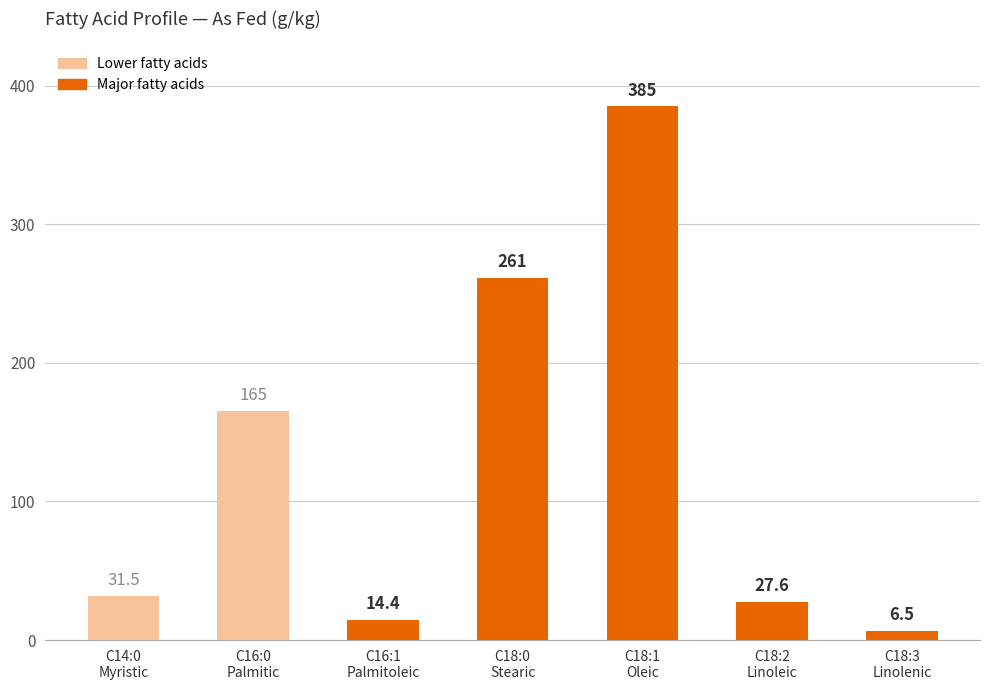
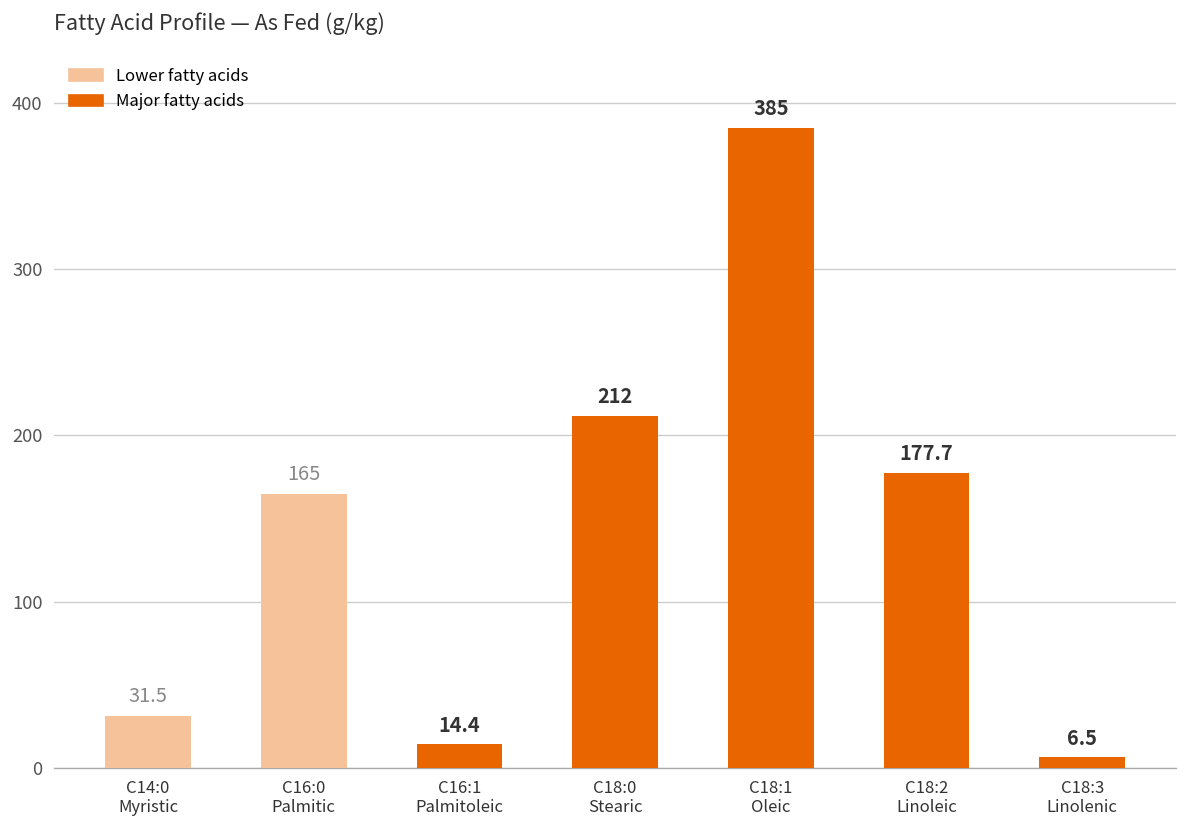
C18:0 Stearic: 261 -> 212
C18:2 Linoleic: 27.6 -> 177.7
